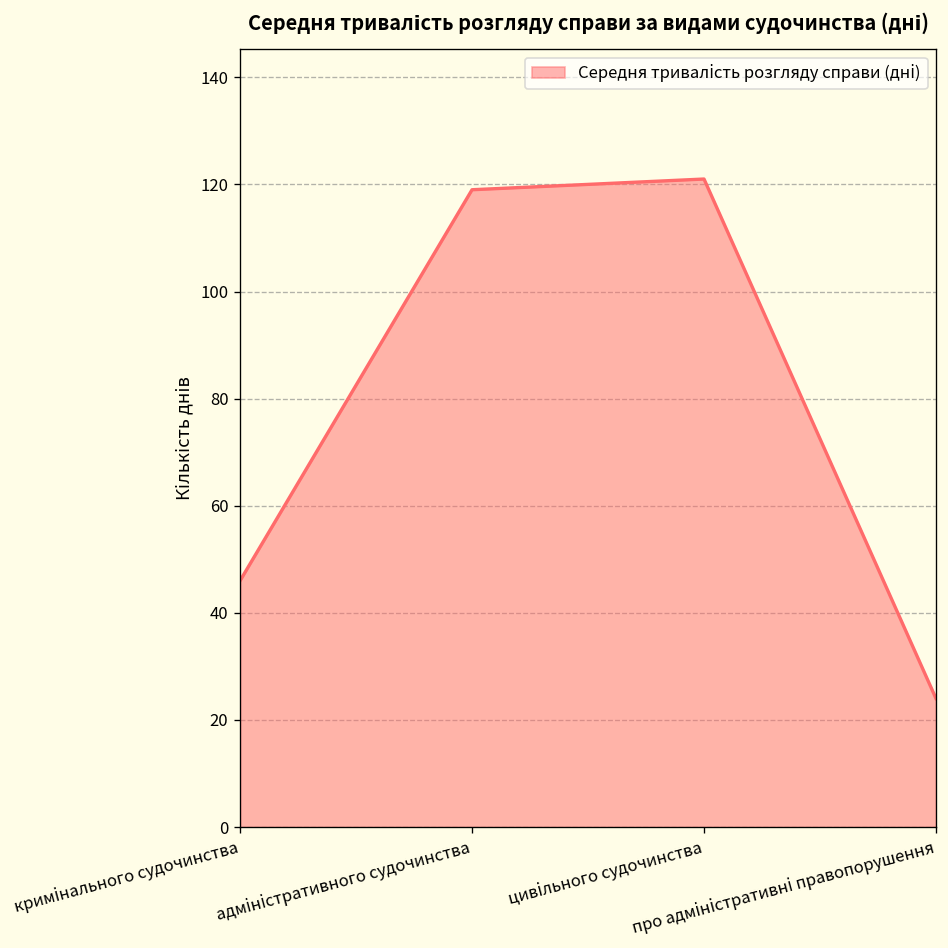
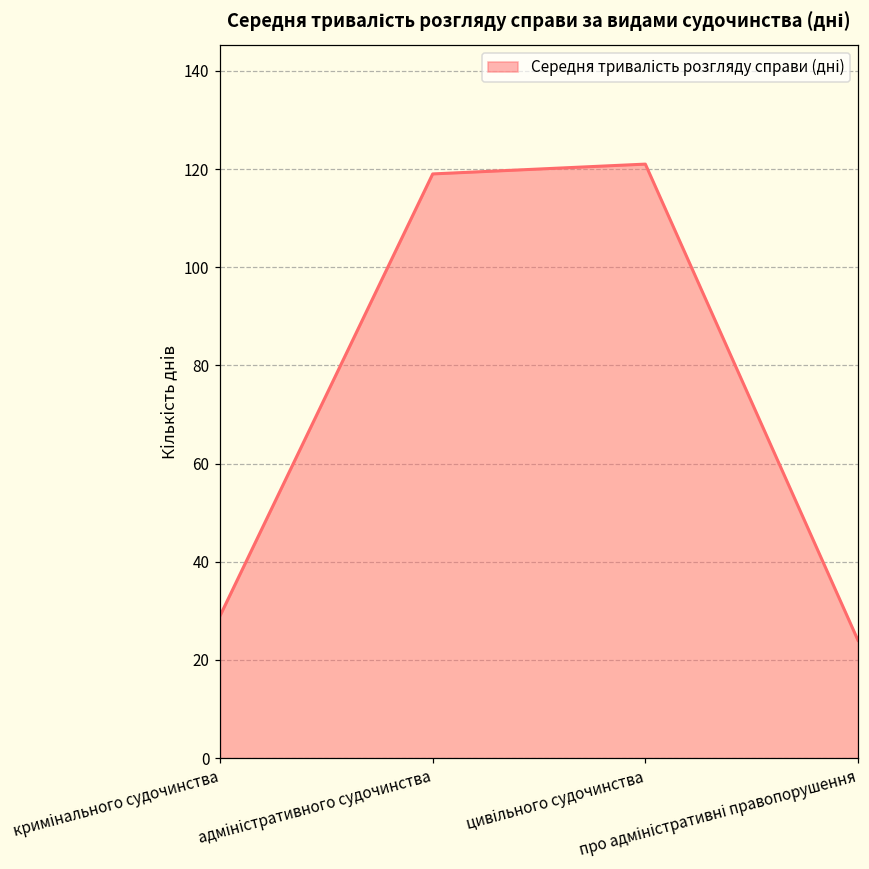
кримінального судочинства: 46 -> 29
